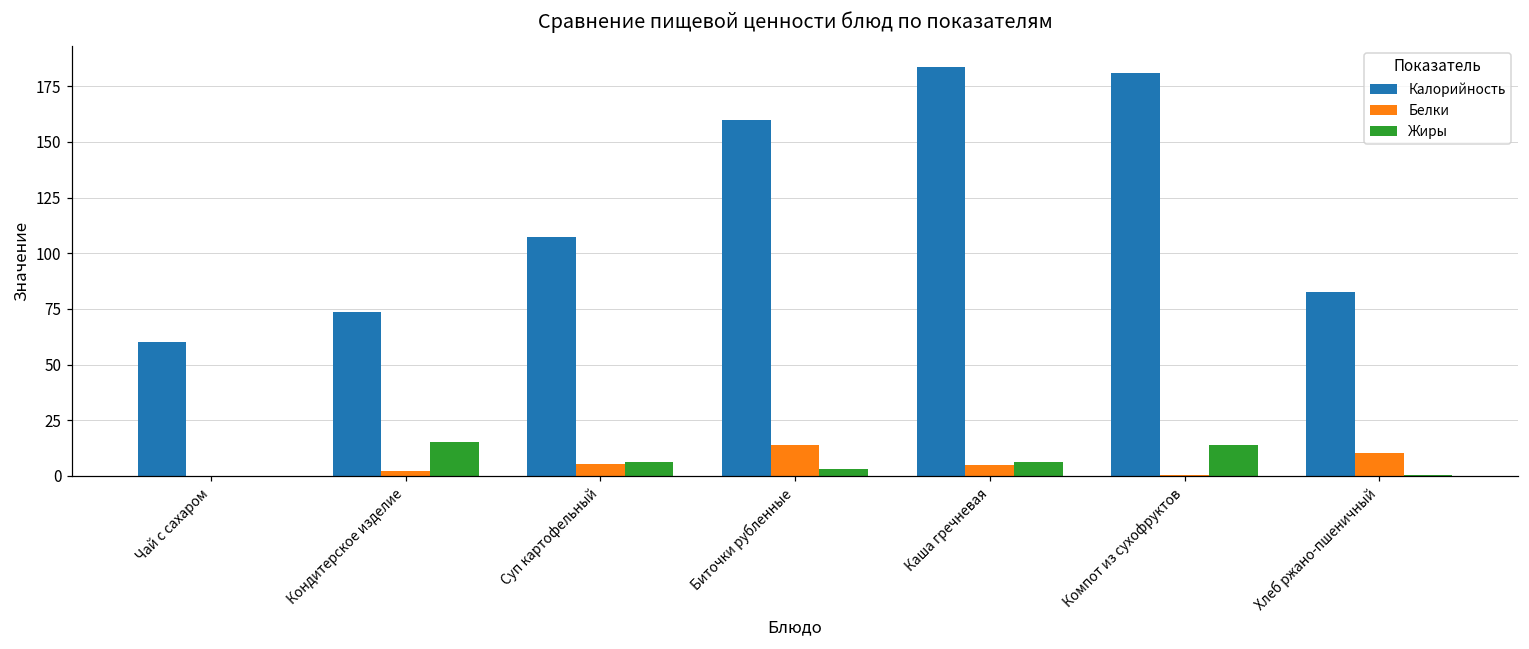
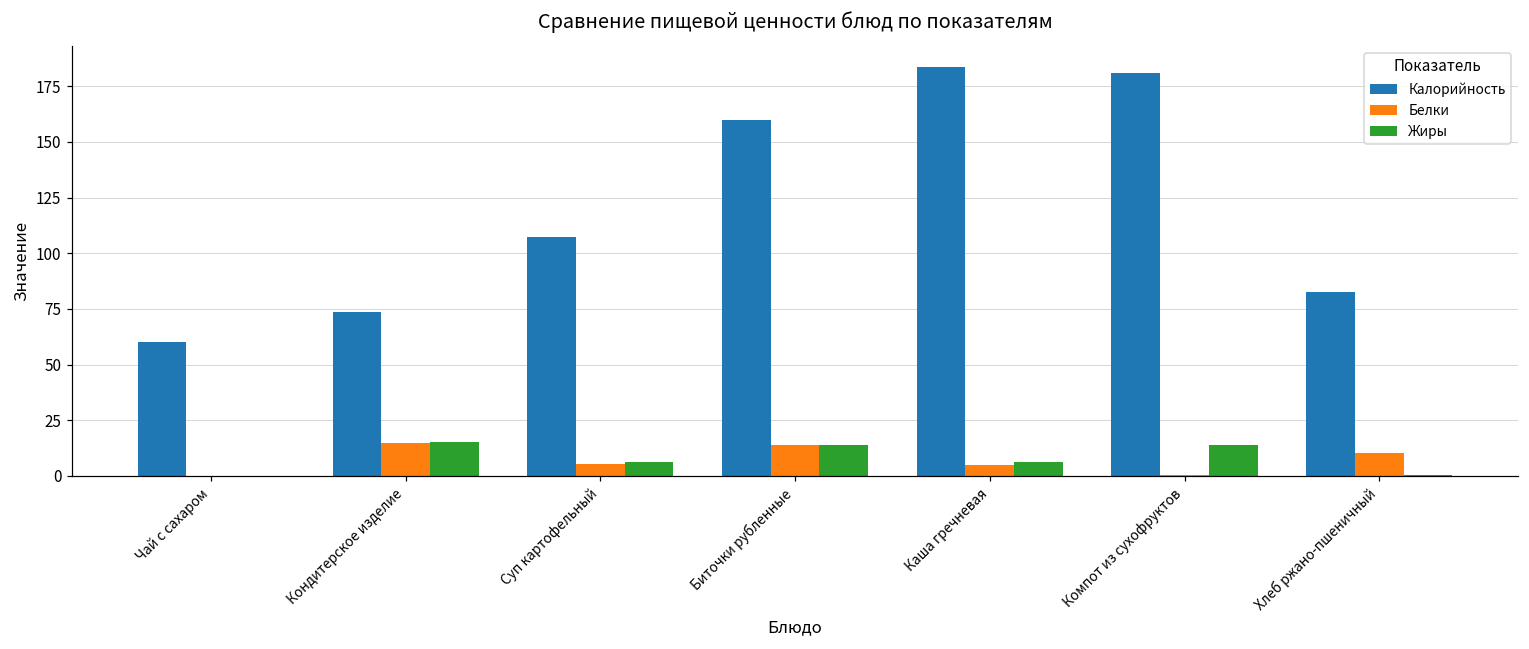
Белки, Кондитерское изделие: 2 -> 15
Жиры, Биточки рубленные: 3 -> 14
